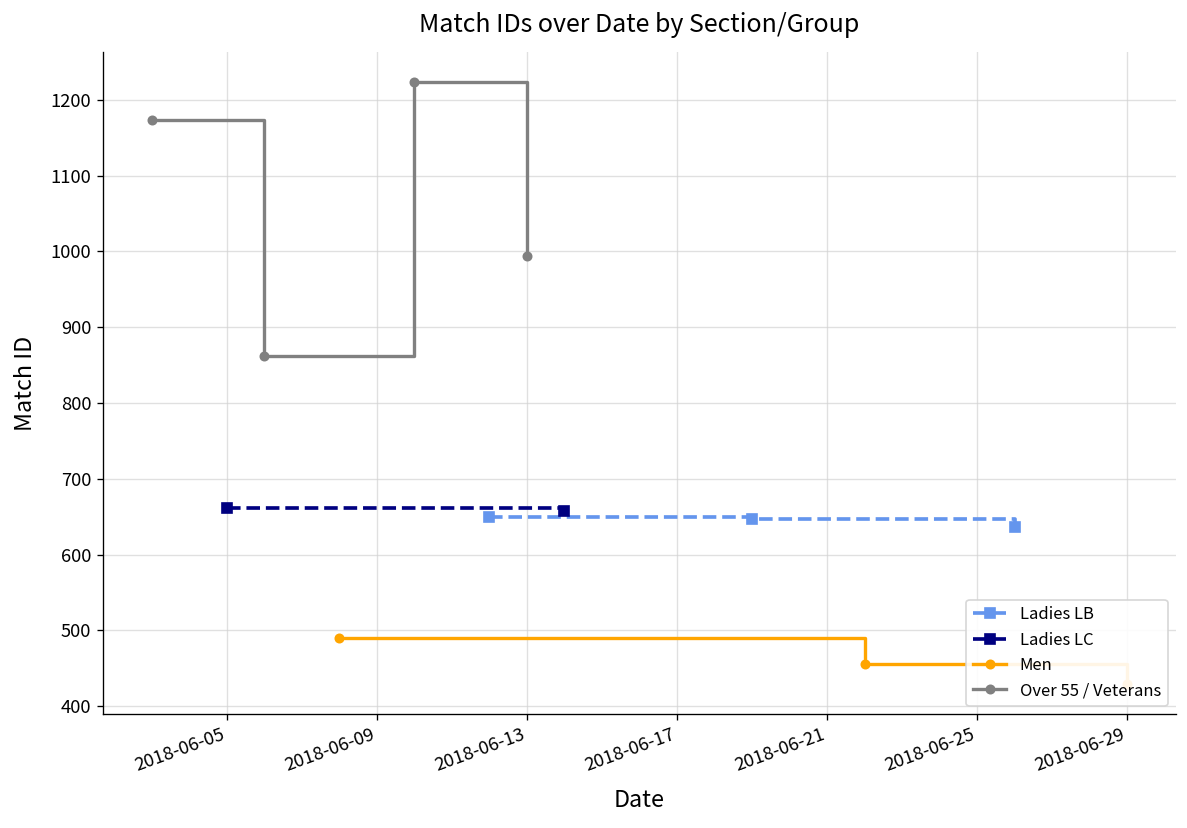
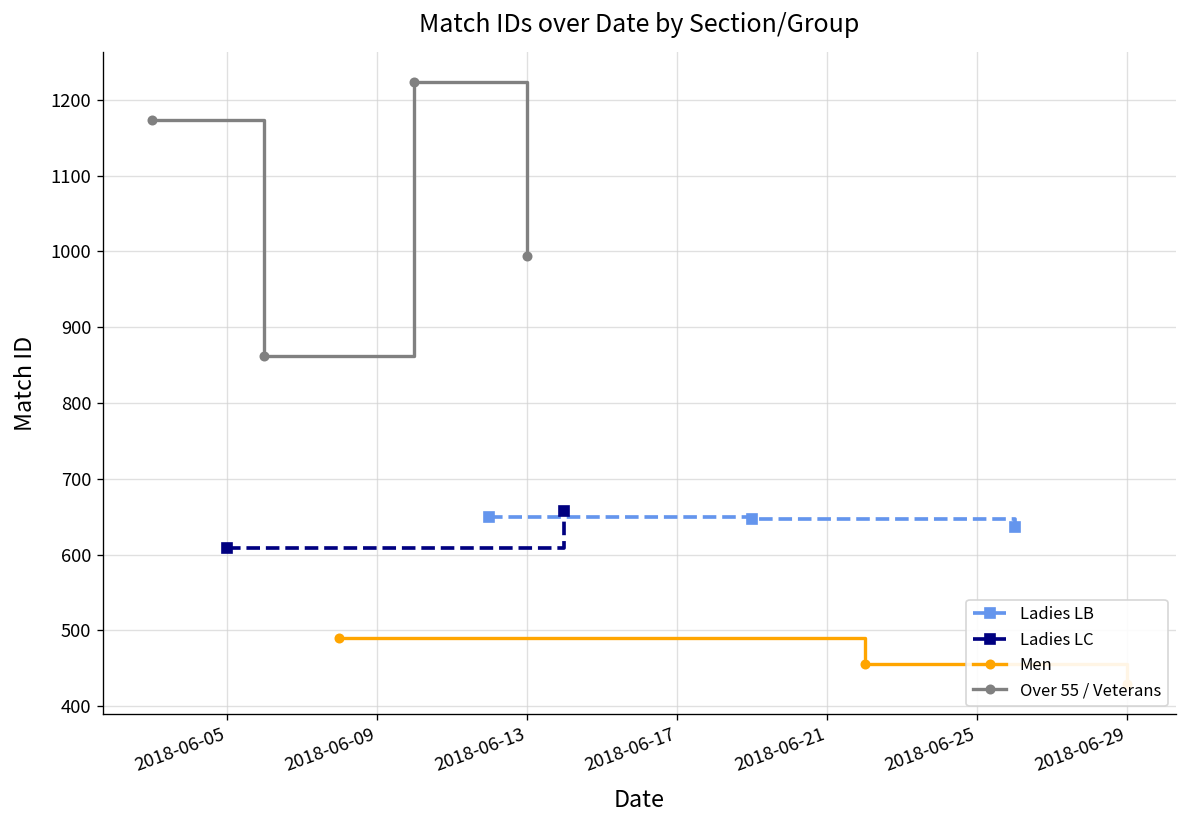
Ladies LC, 2018-06-05: 660 -> 610
